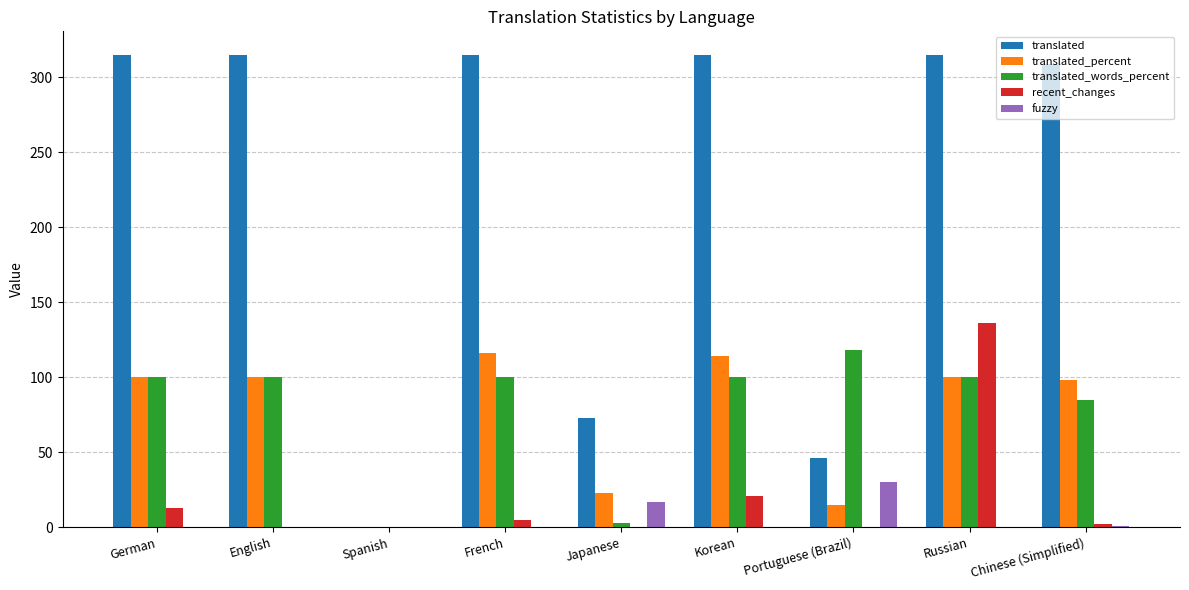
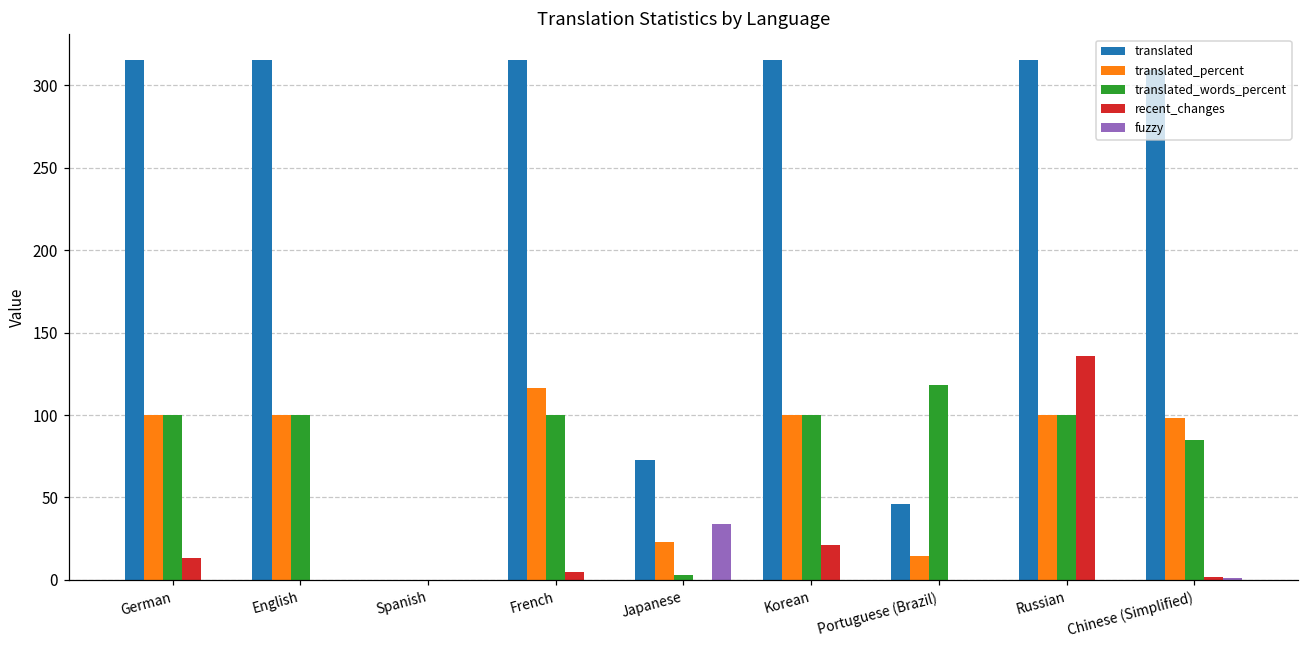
fuzzy, Japanese: 17 -> 34
translated_percent, Korean: 114 -> 100
fuzzy, Portuguese (Brazil): 30 -> 0
